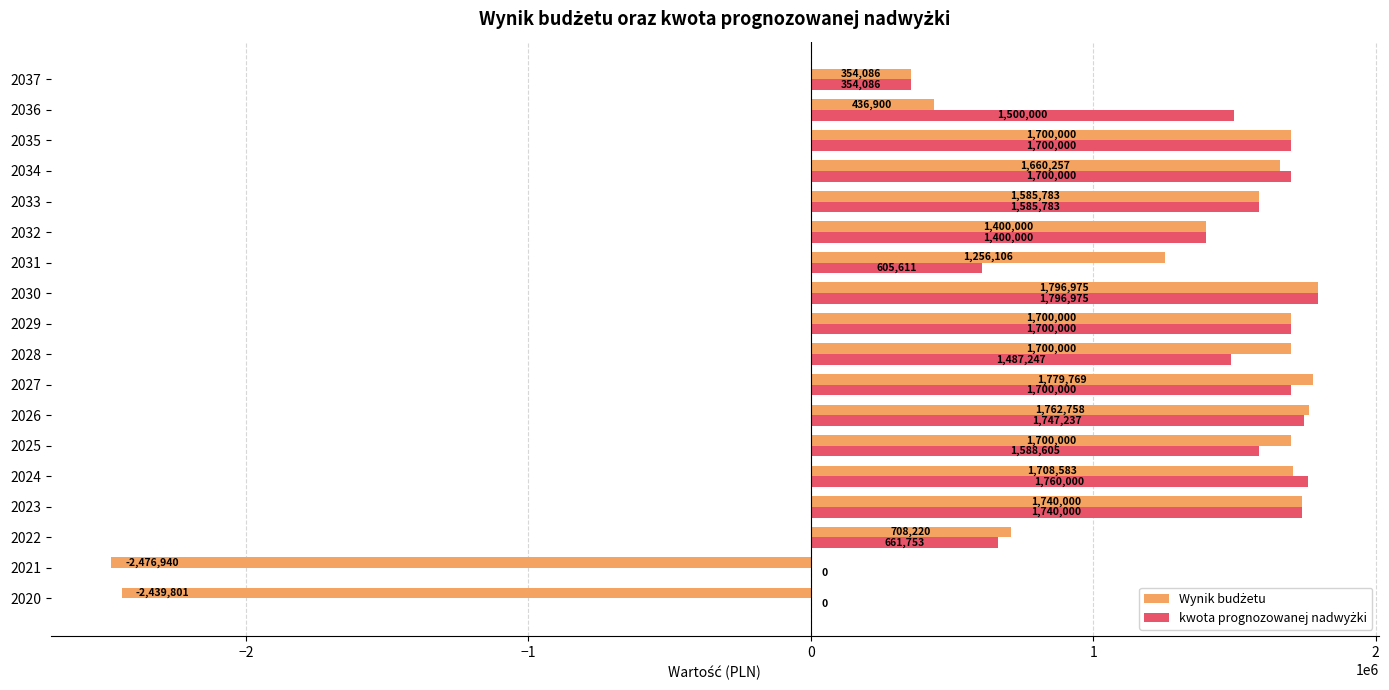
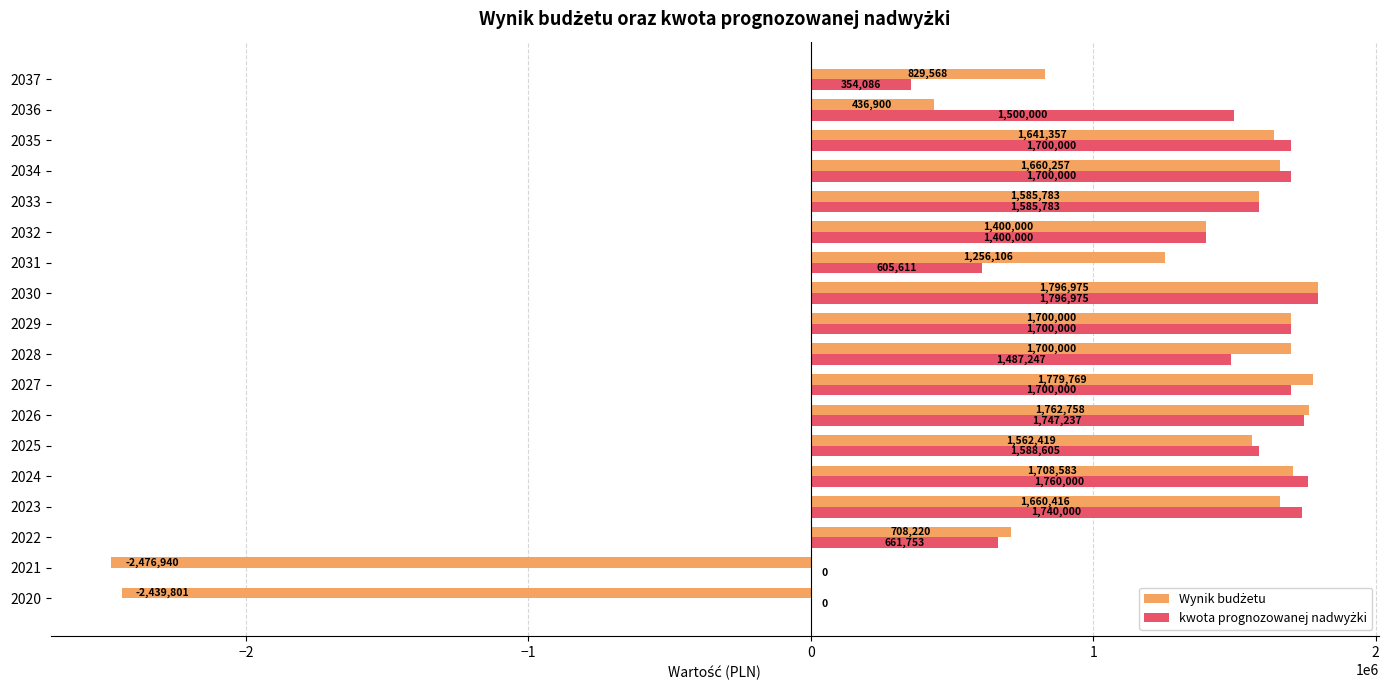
Wynik budżetu, 2037: 354,086 -> 829,568
Wynik budżetu, 2035: 1,700,000 -> 1,641,357
Wynik budżetu, 2025: 1,700,000 -> 1,562,419
Wynik budżetu, 2023: 1,740,000 -> 1,660,416
